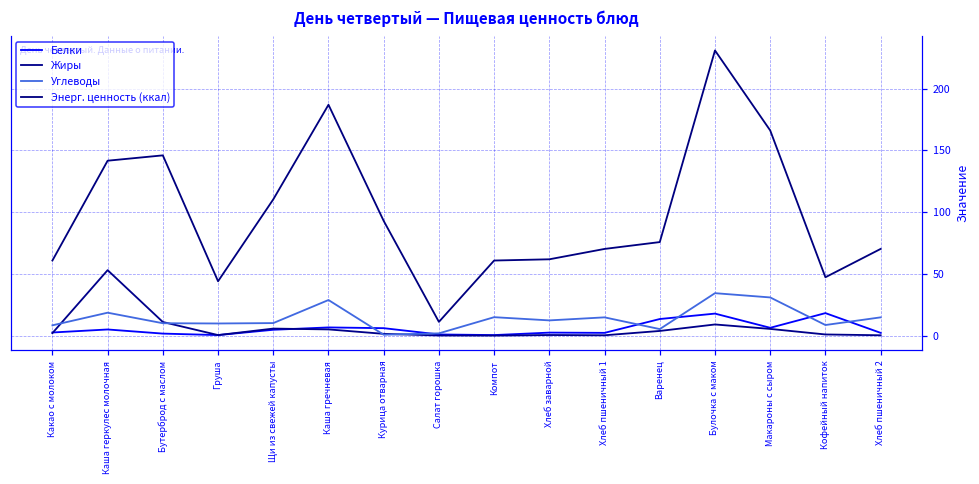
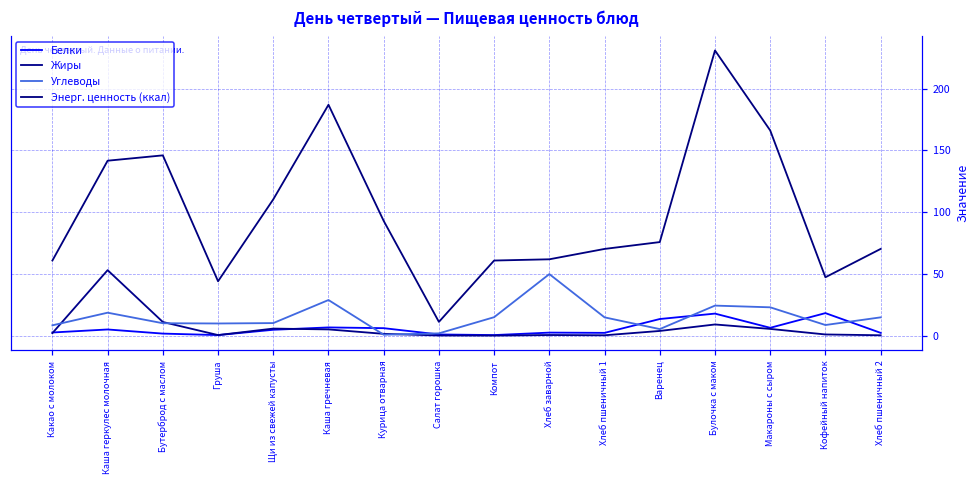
Углеводы, Хлеб заварной: 12 -> 50
Углеводы, Булочка с маком: 34 -> 24
Углеводы, Макароны с сыром: 31 -> 23
